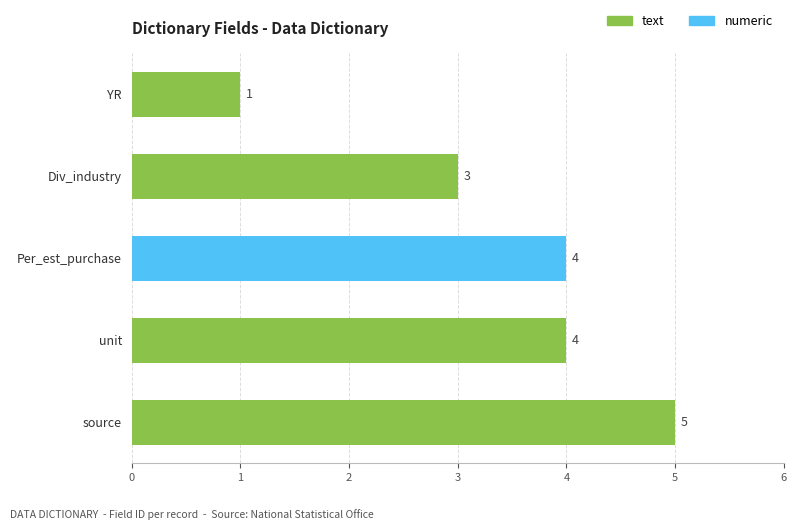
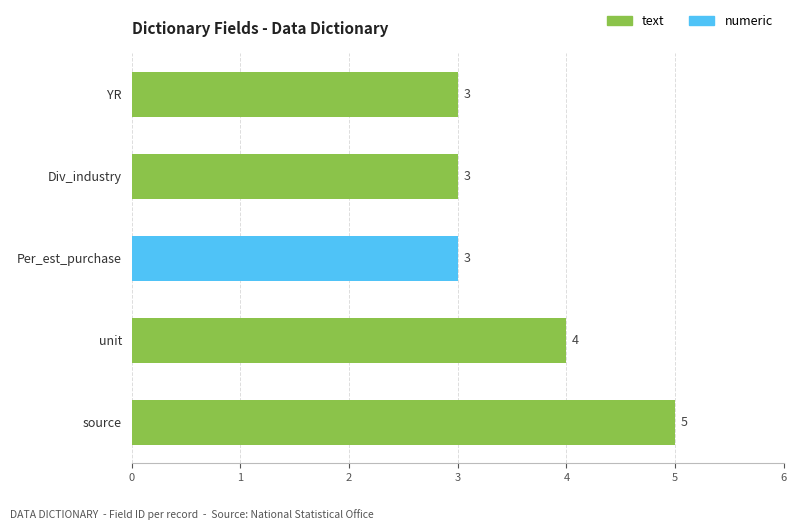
YR: 1 -> 3
Per_est_purchase: 4 -> 3
